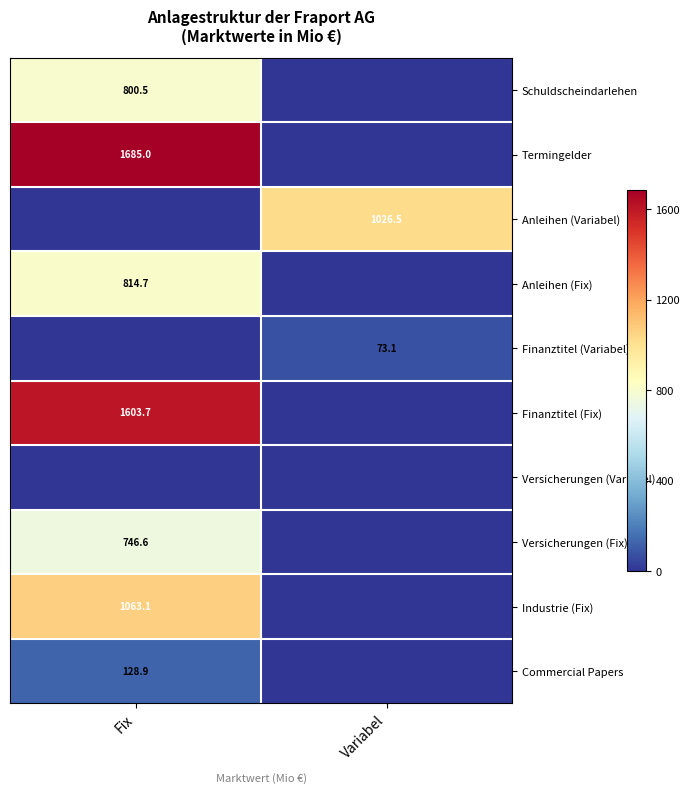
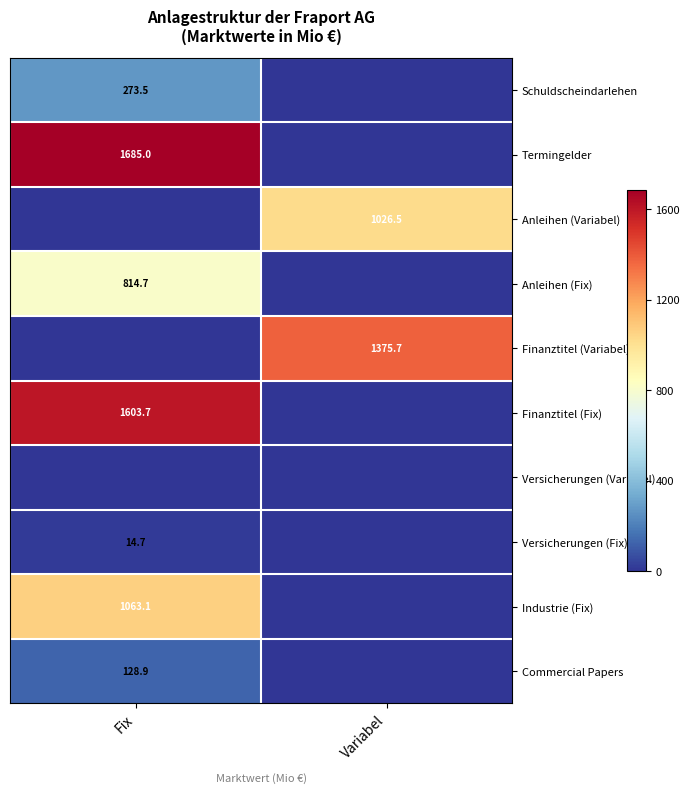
Schuldscheindarlehen, Fix: 800.5 -> 273.5
Finanztitel (Variabel), Variabel: 73.1 -> 1375.7
Versicherungen (Fix), Fix: 746.6 -> 14.7
